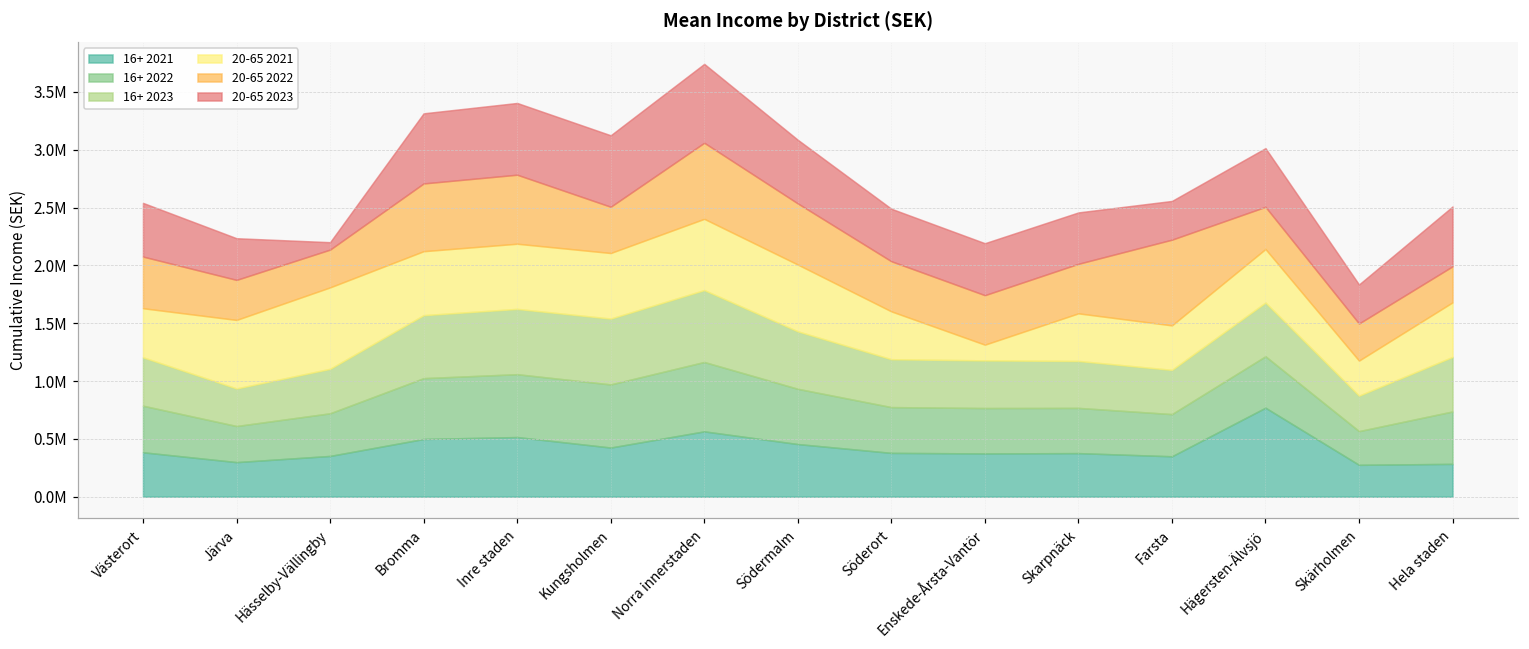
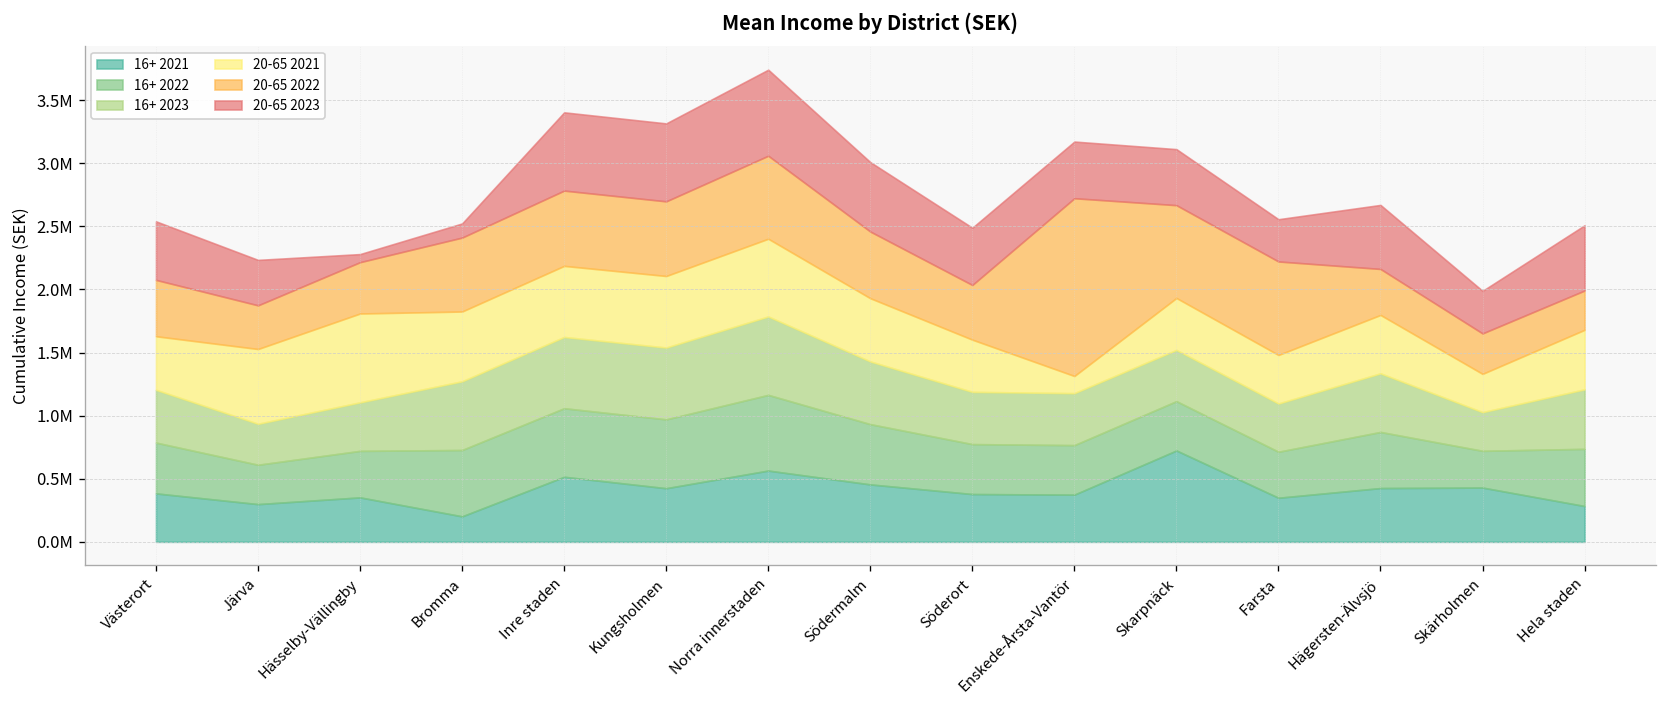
20-65 2022, Hässelby-Vällingby: 330000 -> 410000
16+ 2021, Bromma: 500000 -> 200000
20-65 2023, Bromma: 610000 -> 110000
20-65 2022, Kungsholmen: 400000 -> 590000
20-65 2021, Södermalm: 580000 -> 500000
20-65 2022, Enskede-Årsta-Vantör: 430000 -> 1410000
16+ 2021, Skarpnäck: 380000 -> 720000
20-65 2022, Skarpnäck: 430000 -> 740000
16+ 2021, Hägersten-Älvsjö: 770000 -> 430000
16+ 2021, Skärholmen: 280000 -> 430000
